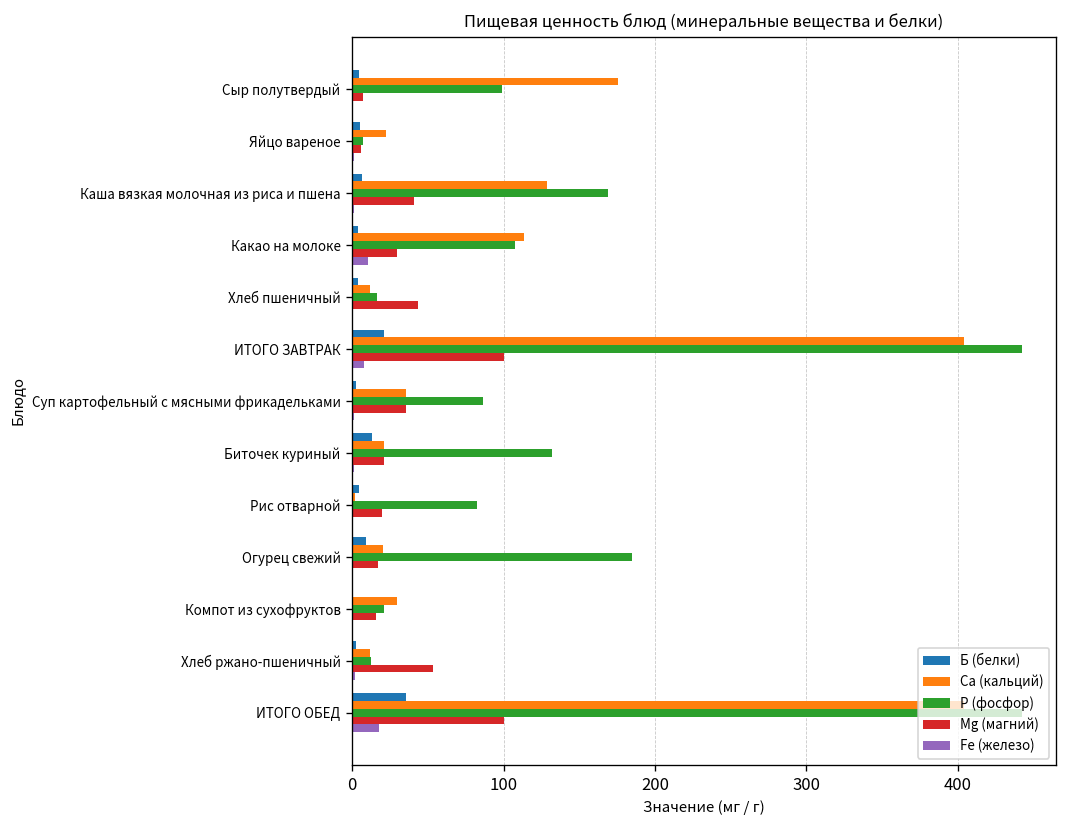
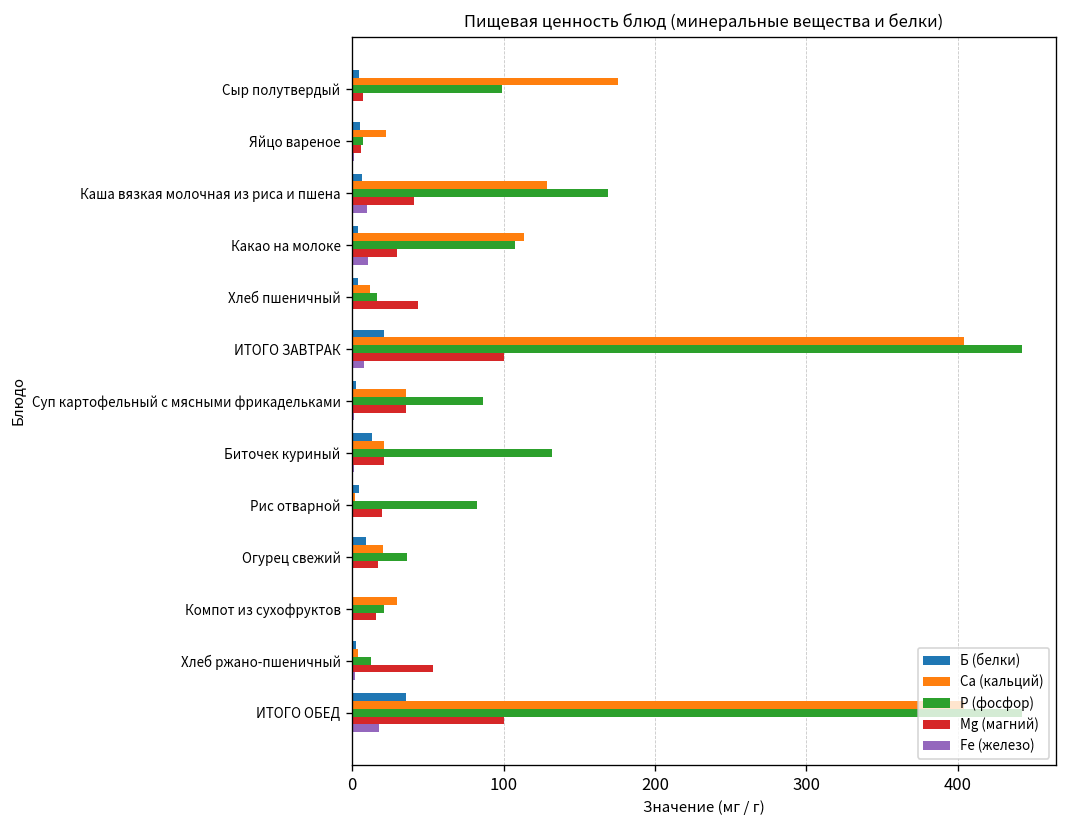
Fe (железо), Каша вязкая молочная из риса и пшена: 1 -> 10
Р (фосфор), Огурец свежий: 185 -> 36
Са (кальций), Хлеб ржано-пшеничный: 12 -> 4
